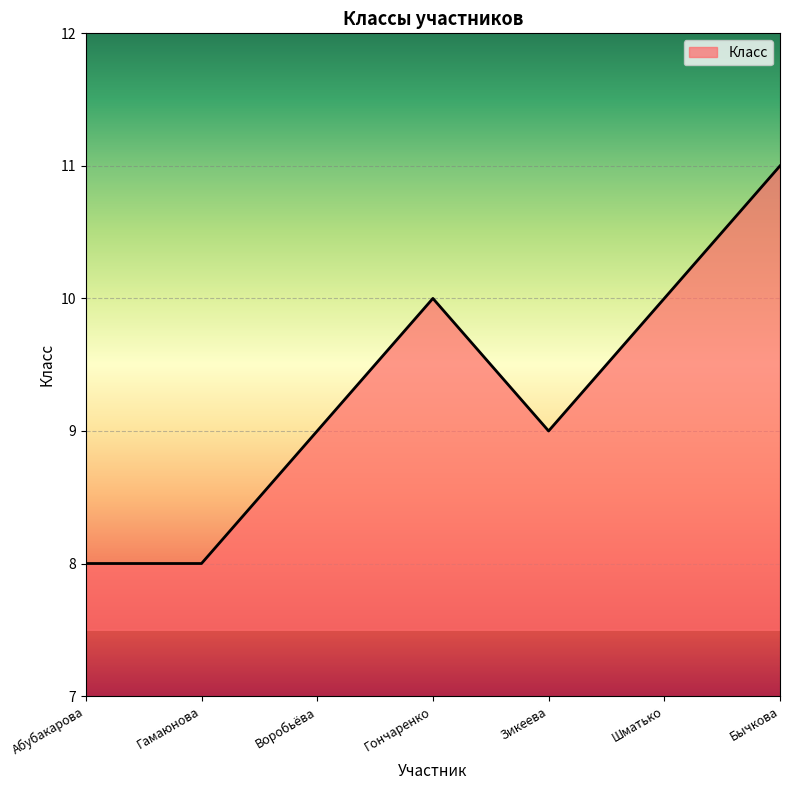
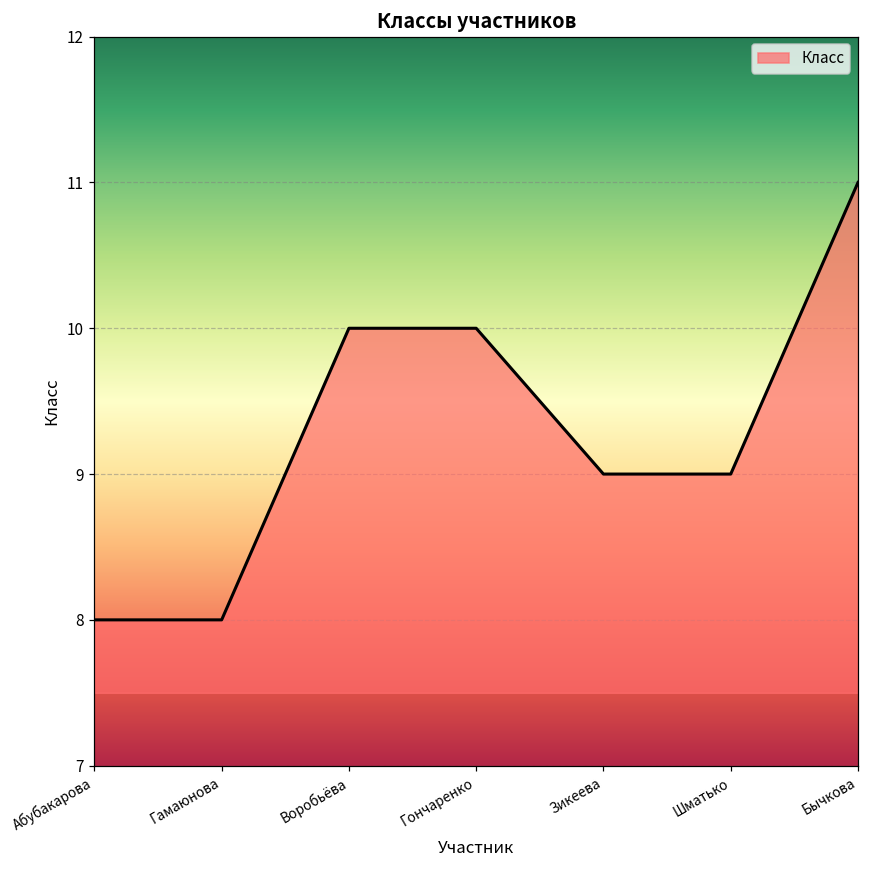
Воробьёва: 9 -> 10
Шматько: 10 -> 9
